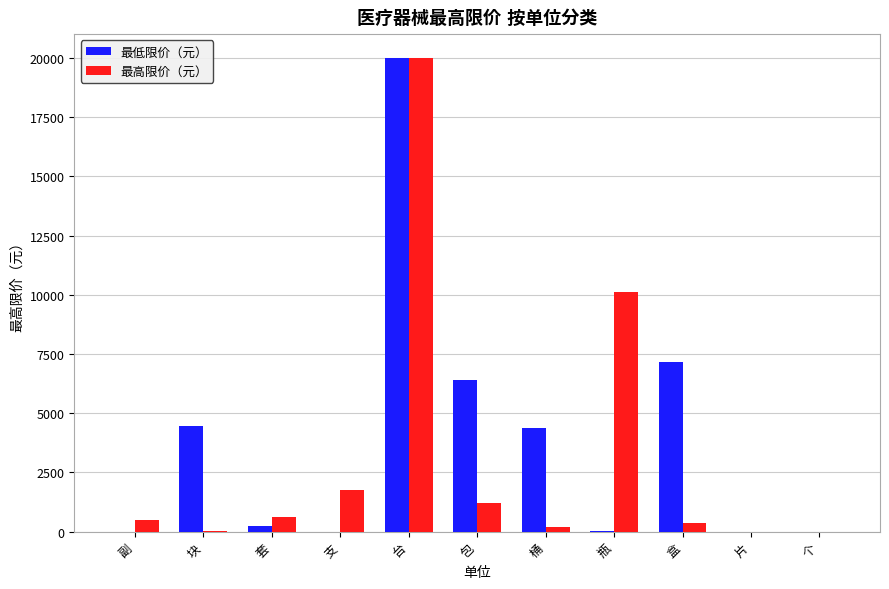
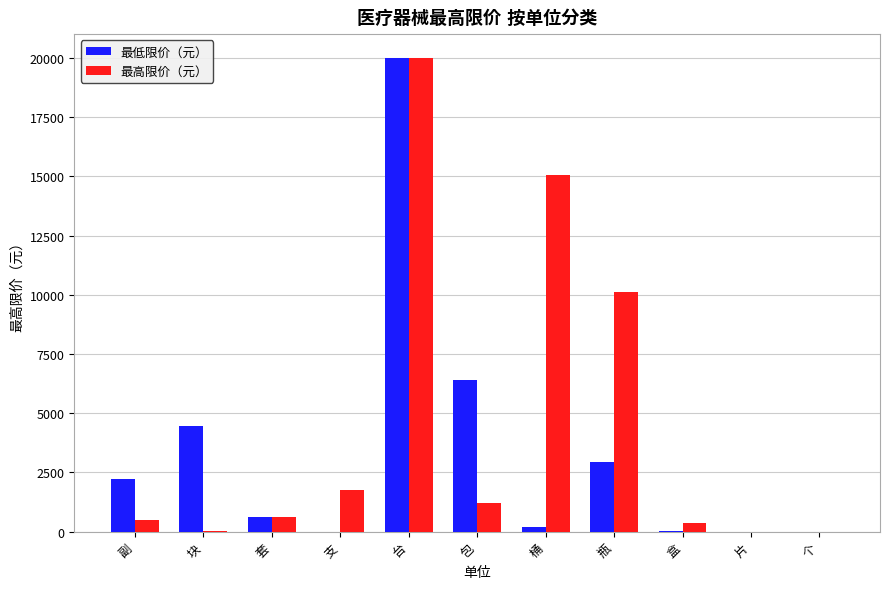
最低限价（元）, 副: 0 -> 2200
最低限价（元）, 套: 200 -> 600
最低限价（元）, 桶: 4400 -> 200
最高限价（元）, 桶: 200 -> 15100
最低限价（元）, 瓶: 0 -> 3000
最低限价（元）, 盒: 7100 -> 0
